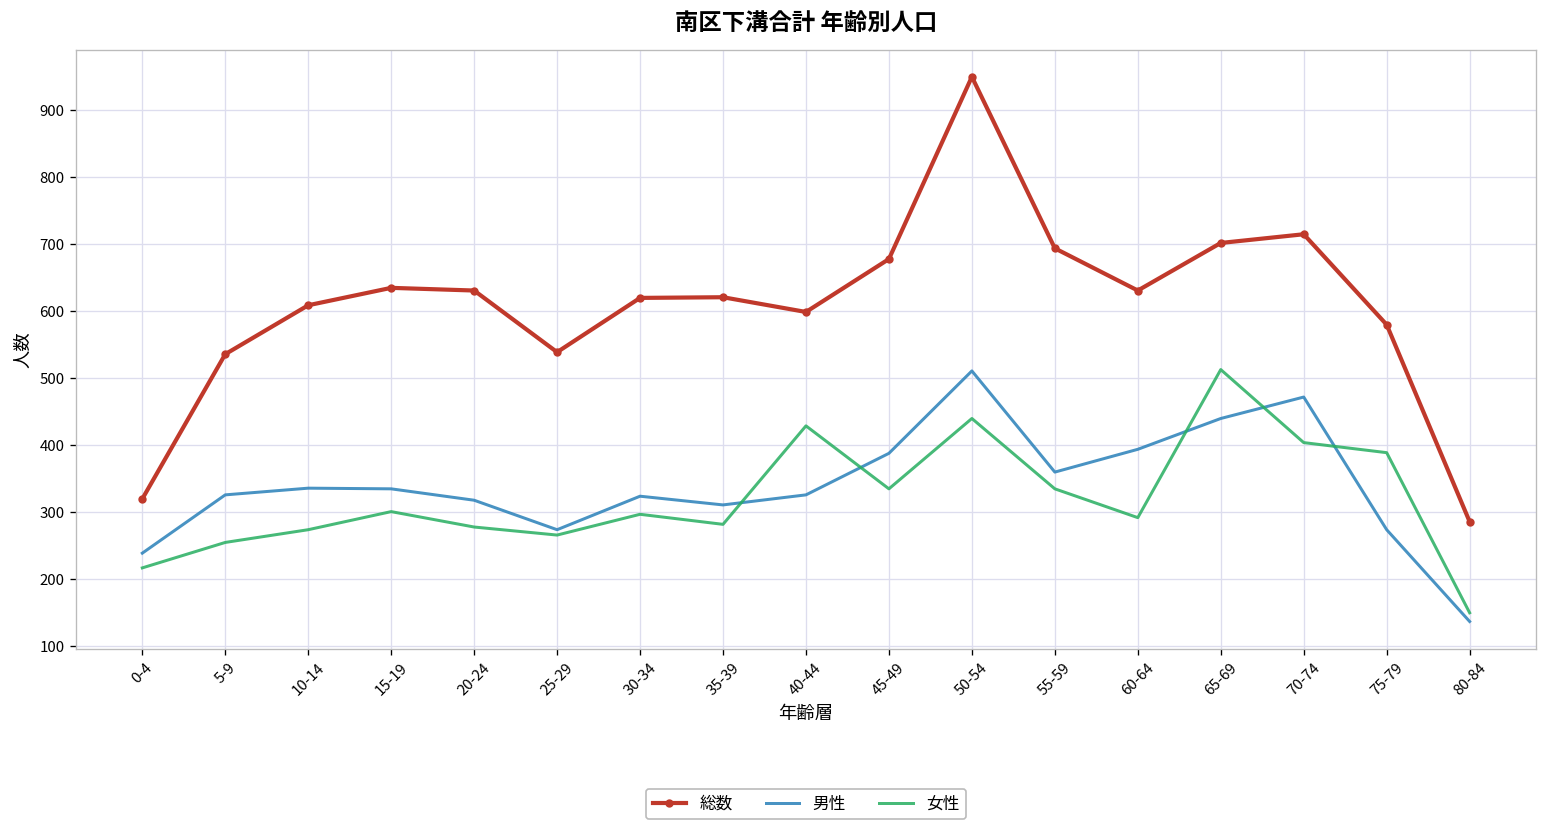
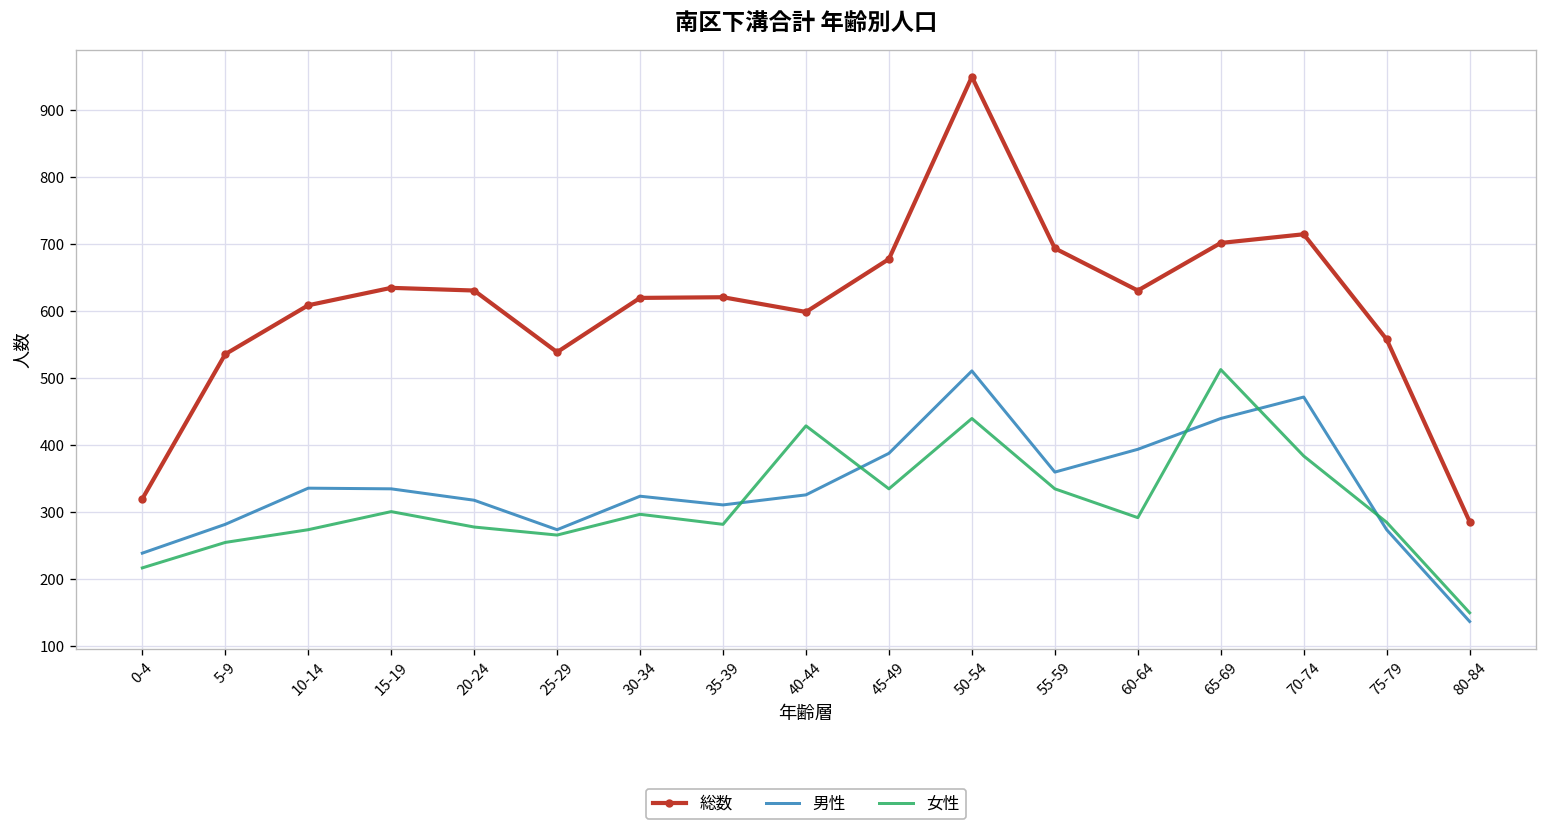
男性, 5-9: 330 -> 280
女性, 70-74: 400 -> 380
総数, 75-79: 580 -> 560
女性, 75-79: 390 -> 280
